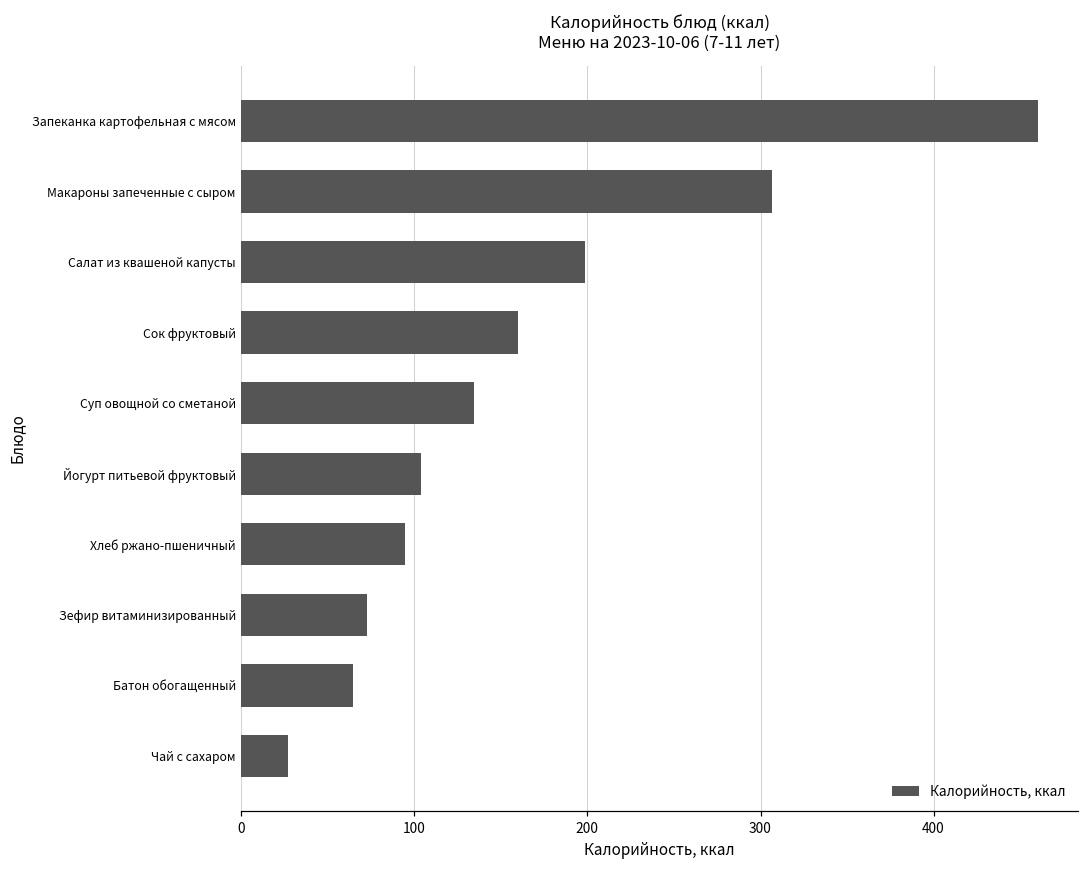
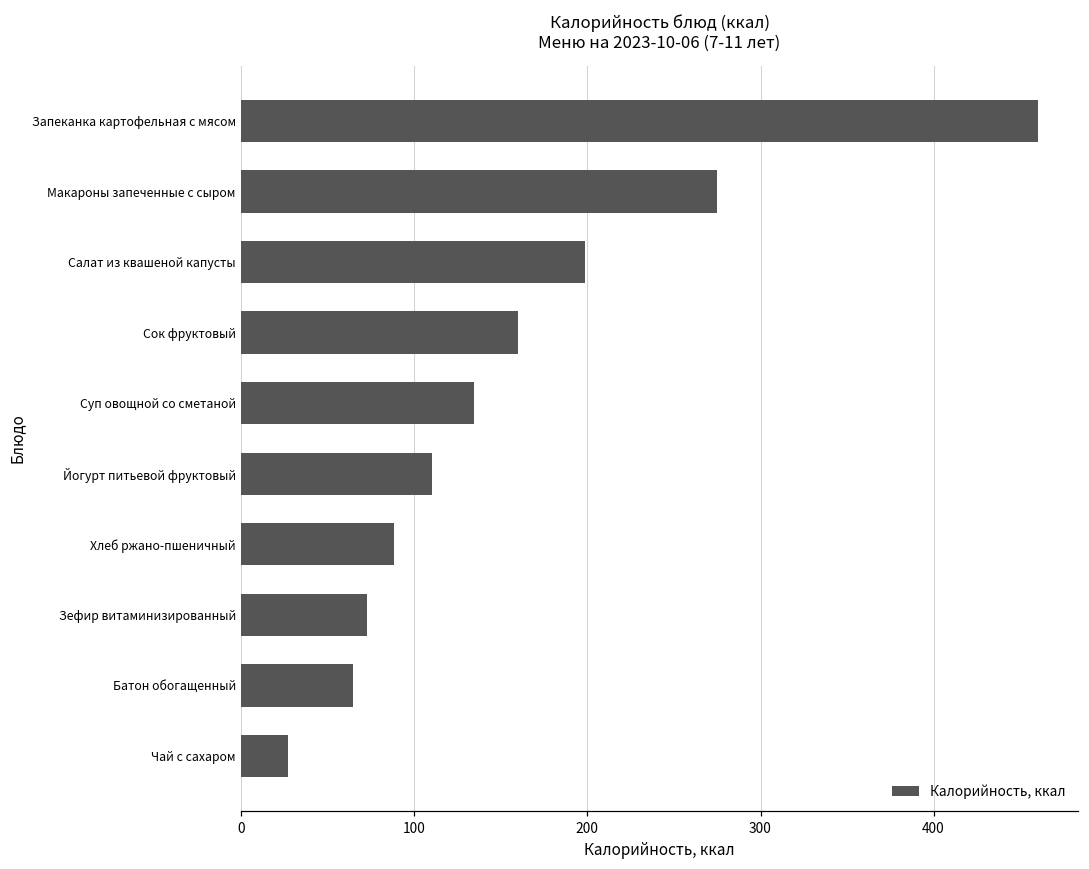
Макароны запеченные с сыром: 306 -> 275
Йогурт питьевой фруктовый: 104 -> 111
Хлеб ржано-пшеничный: 94 -> 89
